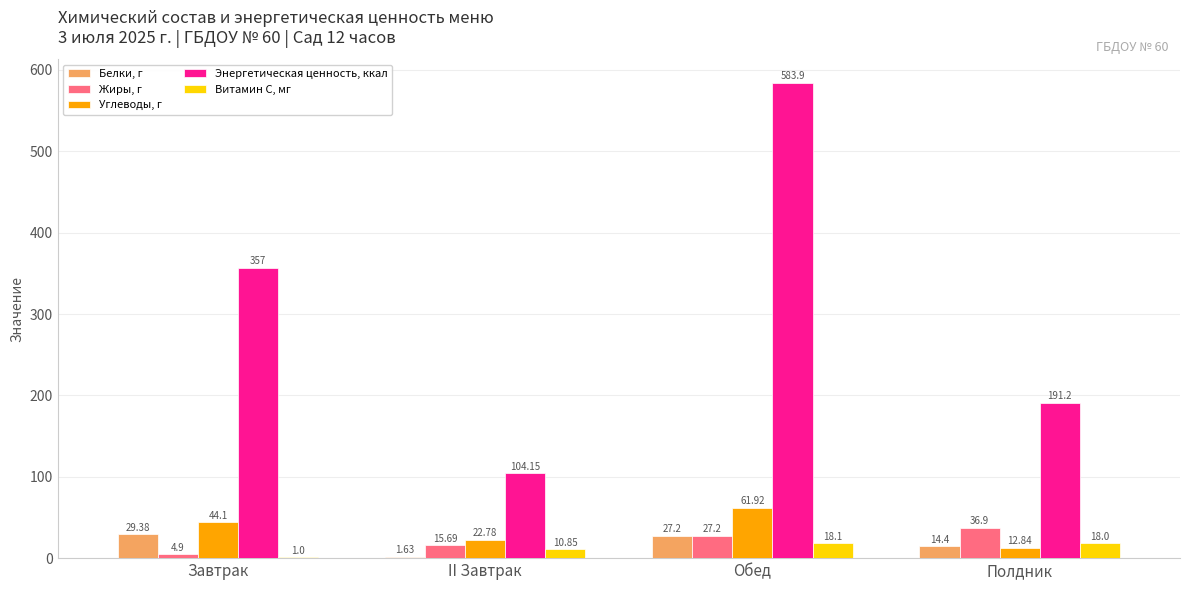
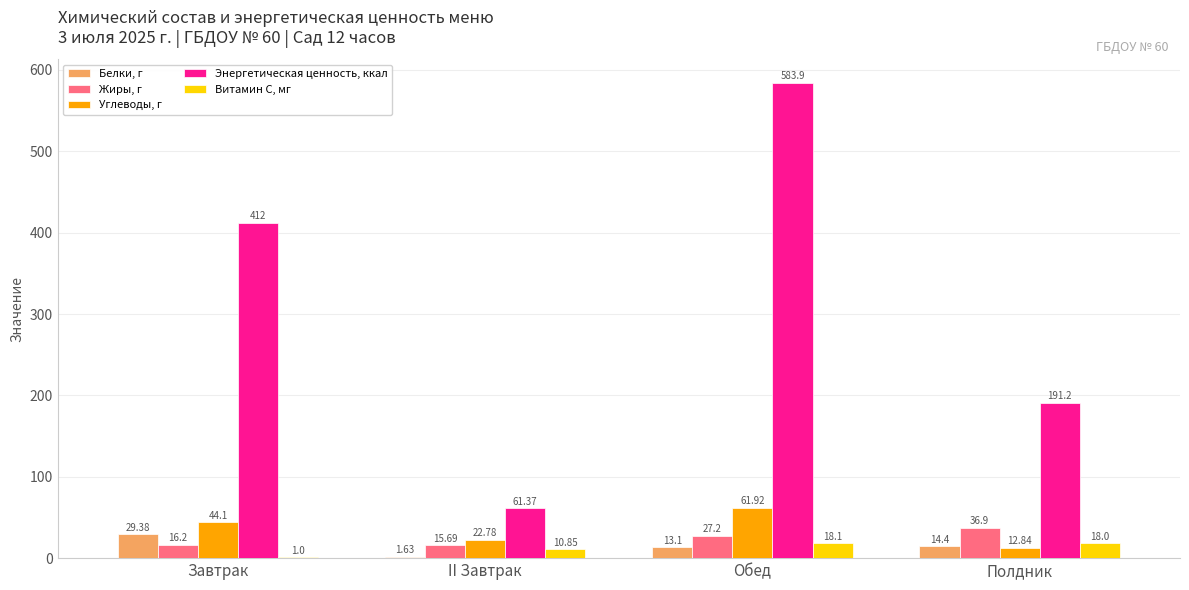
Жиры, г, Завтрак: 4.9 -> 16.2
Энергетическая ценность, ккал, Завтрак: 357 -> 412
Энергетическая ценность, ккал, II Завтрак: 104.15 -> 61.37
Белки, г, Обед: 27.2 -> 13.1
